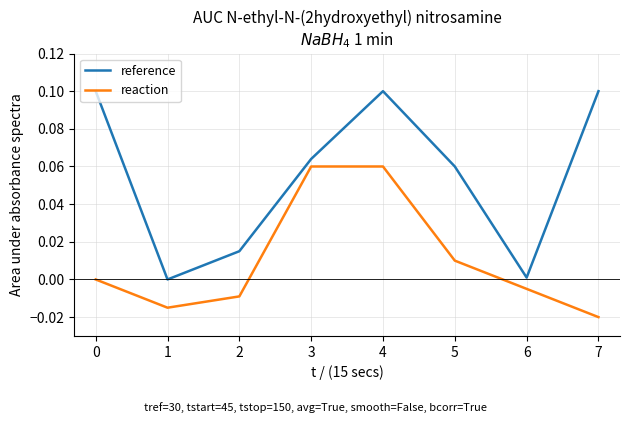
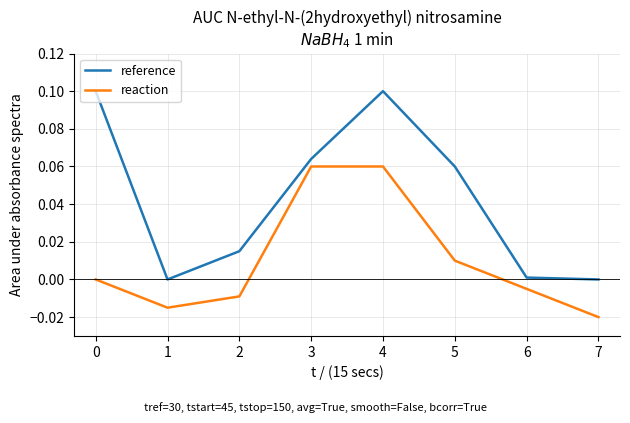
reference, 7: 0.1 -> 0.0
